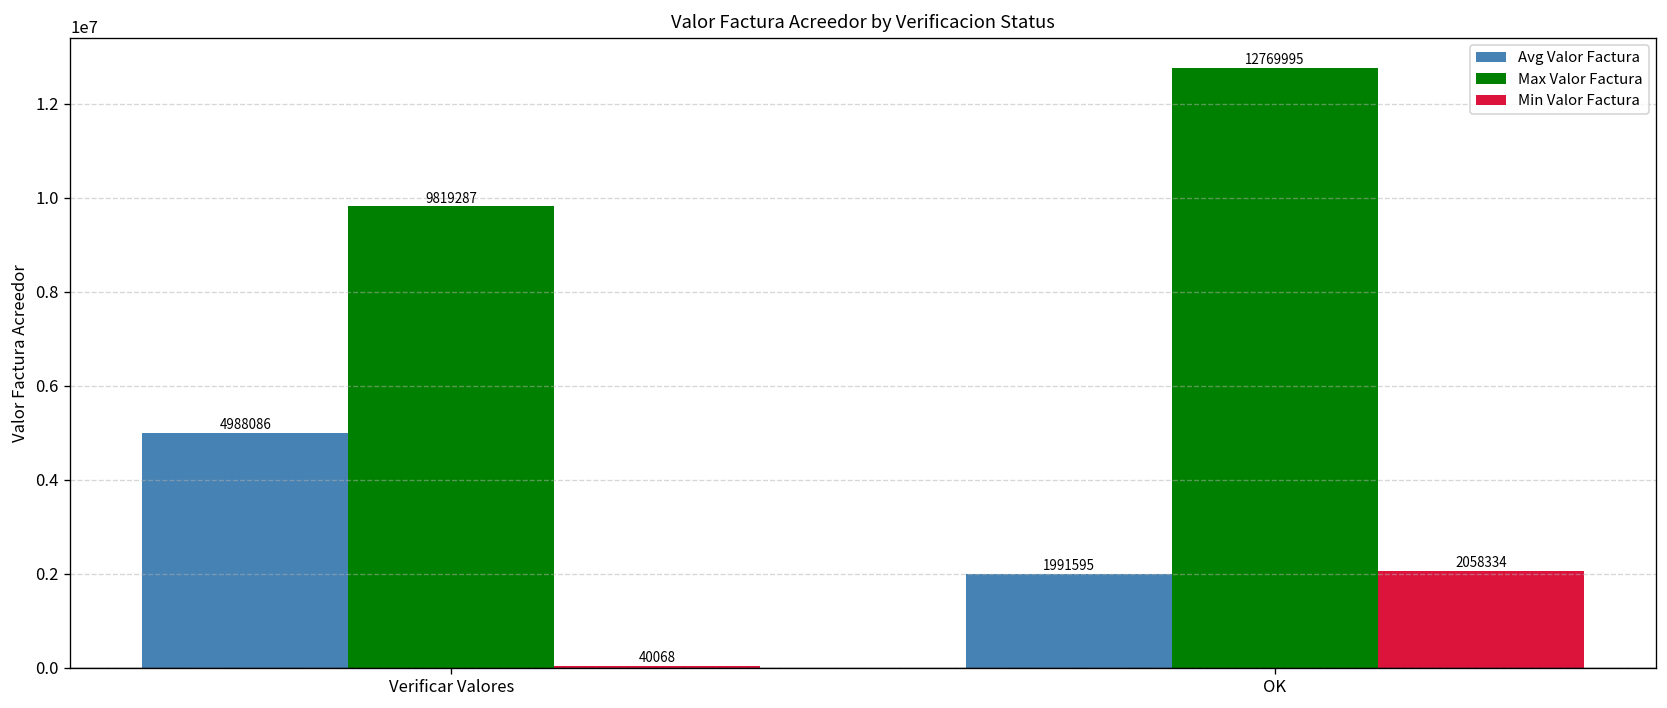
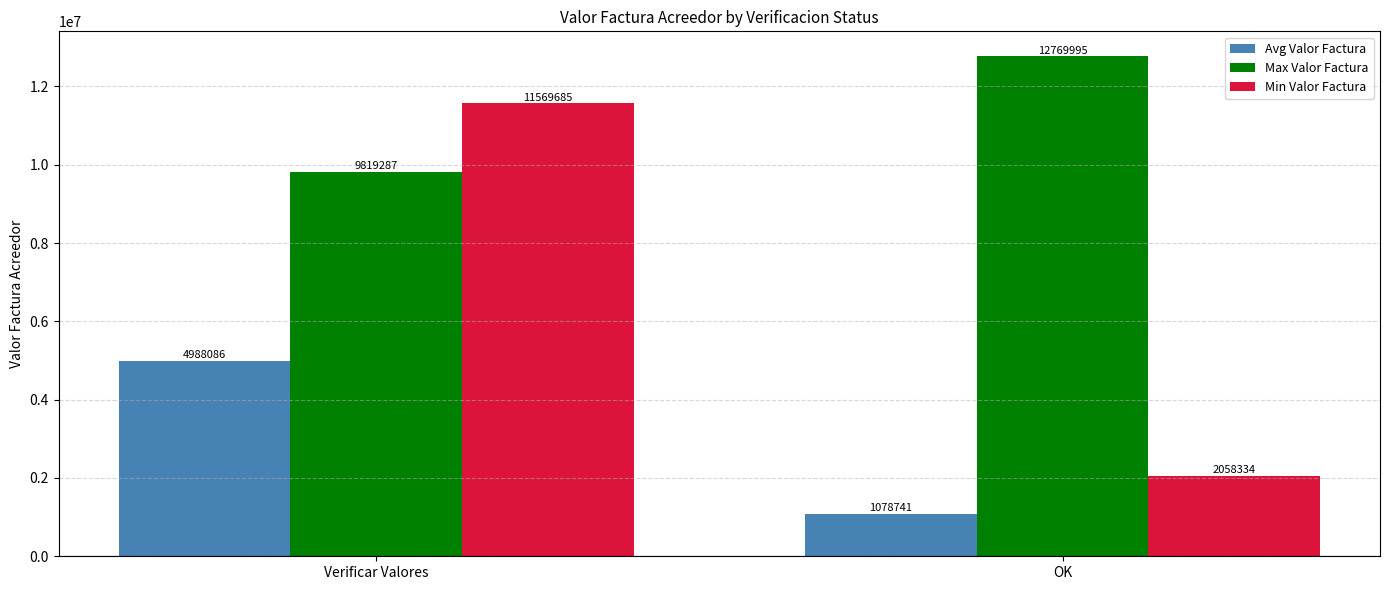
Min Valor Factura, Verificar Valores: 40068 -> 11569685
Avg Valor Factura, OK: 1991595 -> 1078741
